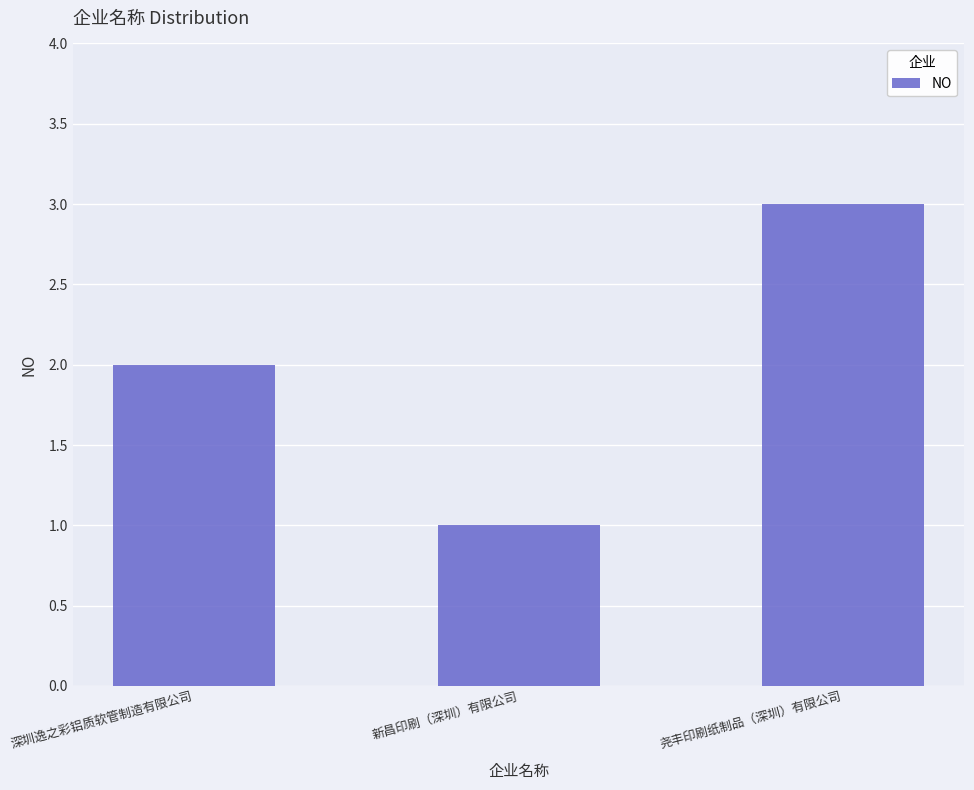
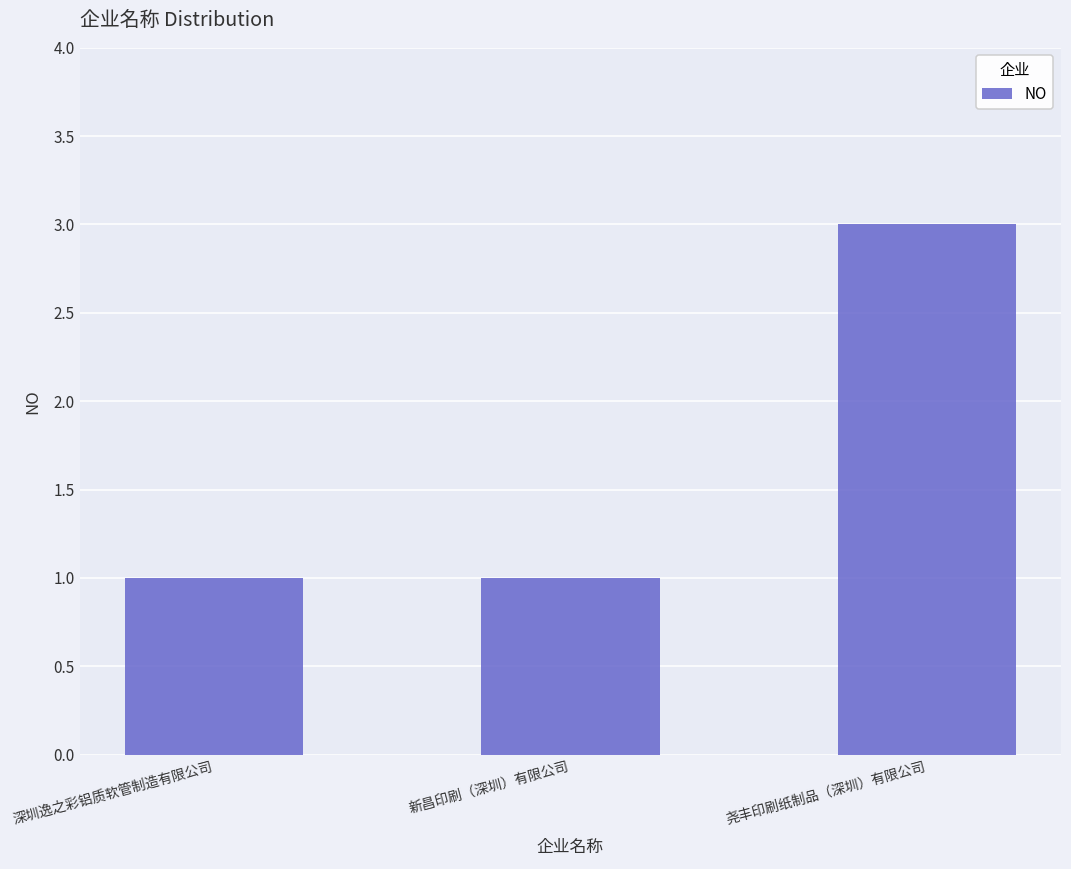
深圳逸之彩铝质软管制造有限公司: 2 -> 1
